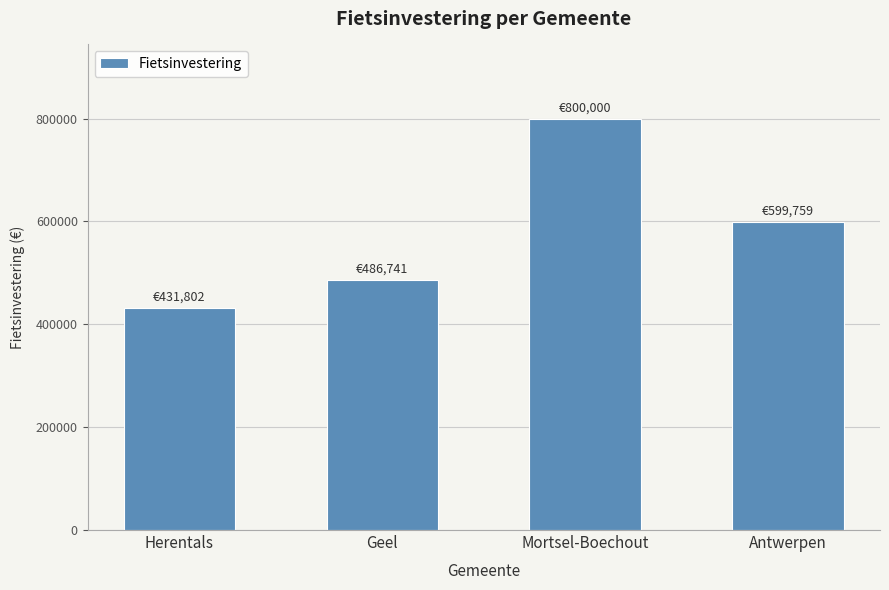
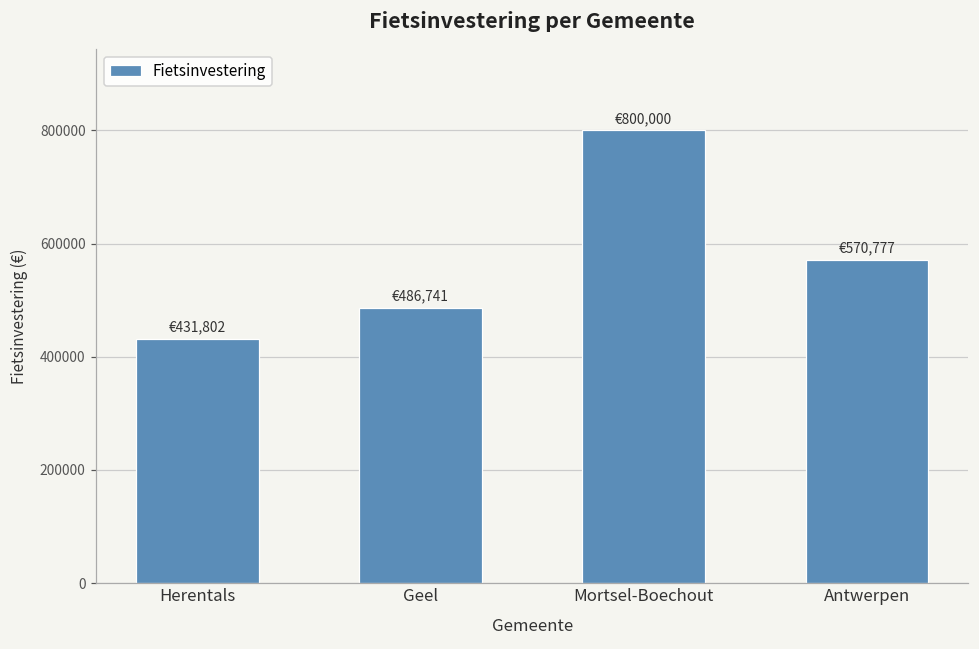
Antwerpen: €599,759 -> €570,777
